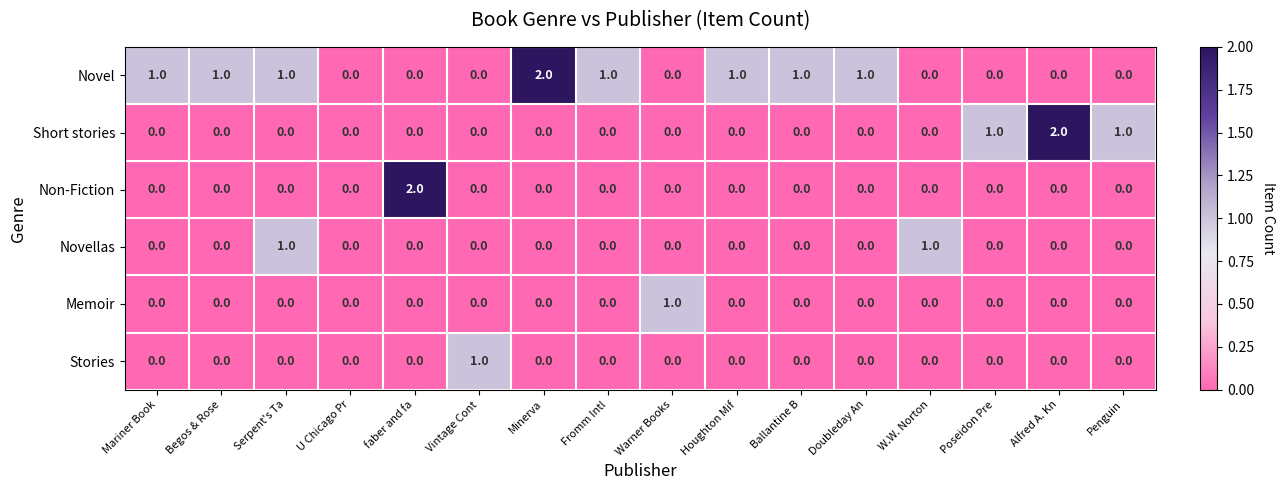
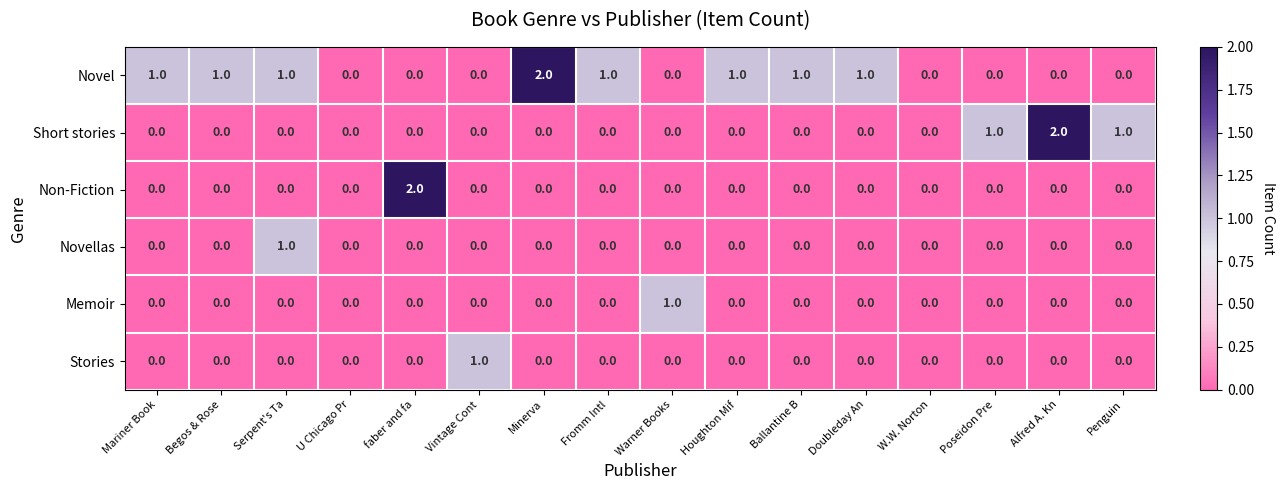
Novellas, W.W. Norton: 1.0 -> 0.0
